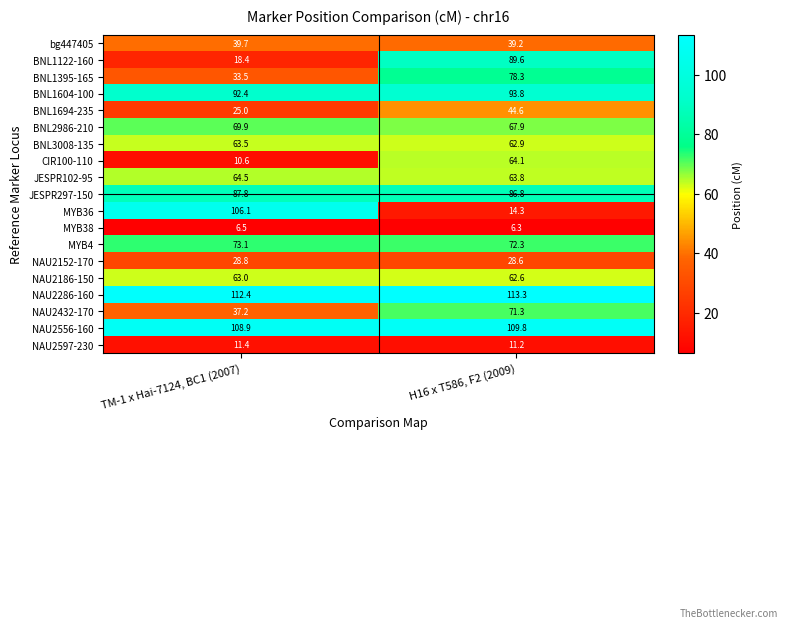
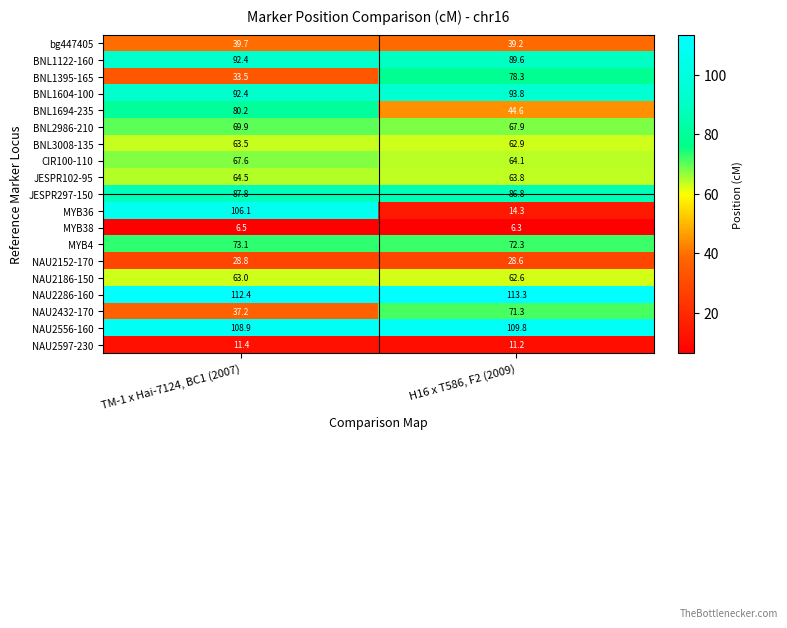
BNL1122-160, TM-1 x Hai-7124, BC1 (2007): 18.4 -> 92.4
BNL1694-235, TM-1 x Hai-7124, BC1 (2007): 25.0 -> 80.2
CIR100-110, TM-1 x Hai-7124, BC1 (2007): 10.6 -> 67.6
